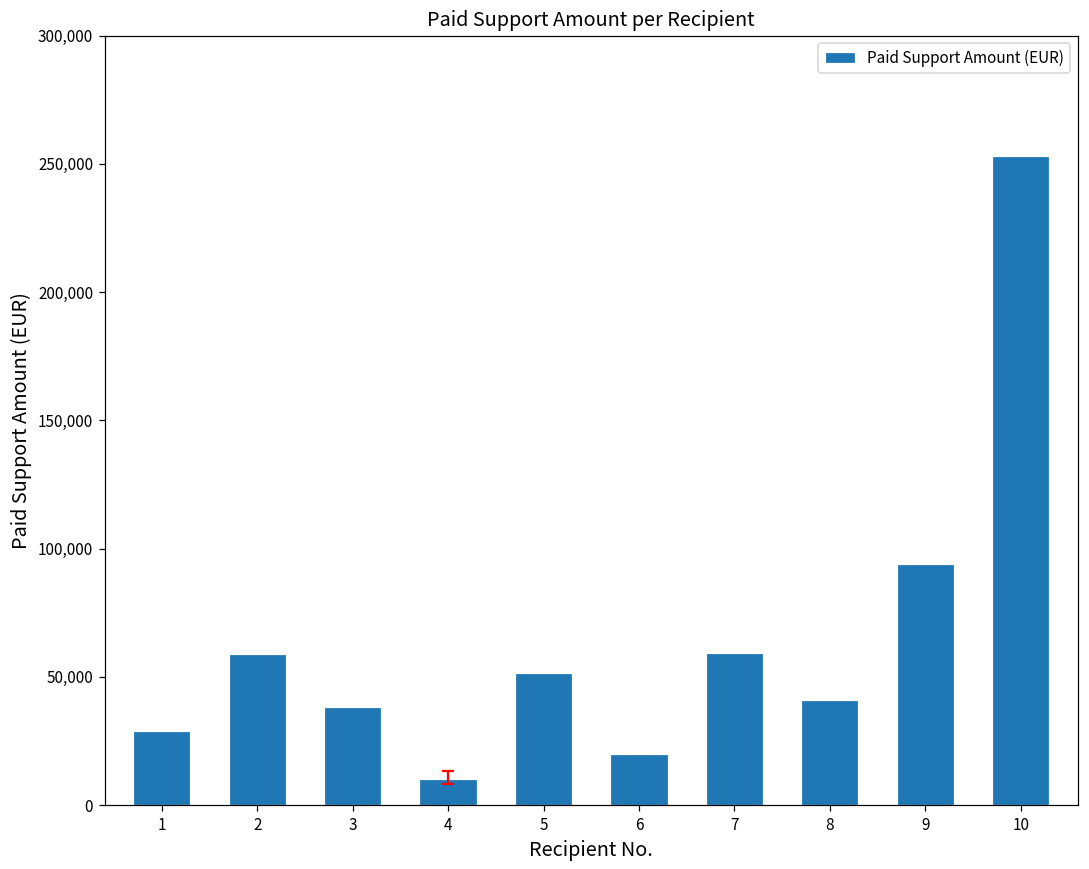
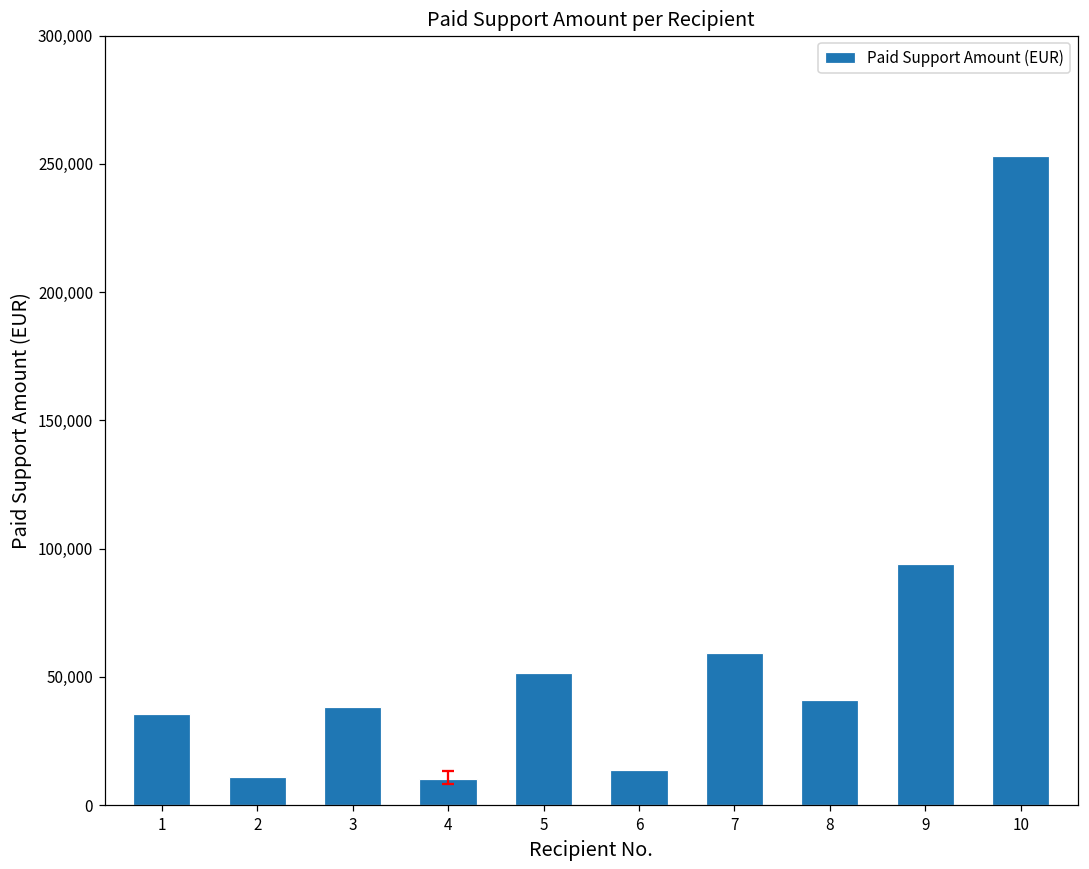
Paid Support Amount (EUR), 1: 29,000 -> 36,000
Paid Support Amount (EUR), 2: 59,000 -> 11,000
Paid Support Amount (EUR), 6: 20,000 -> 14,000
